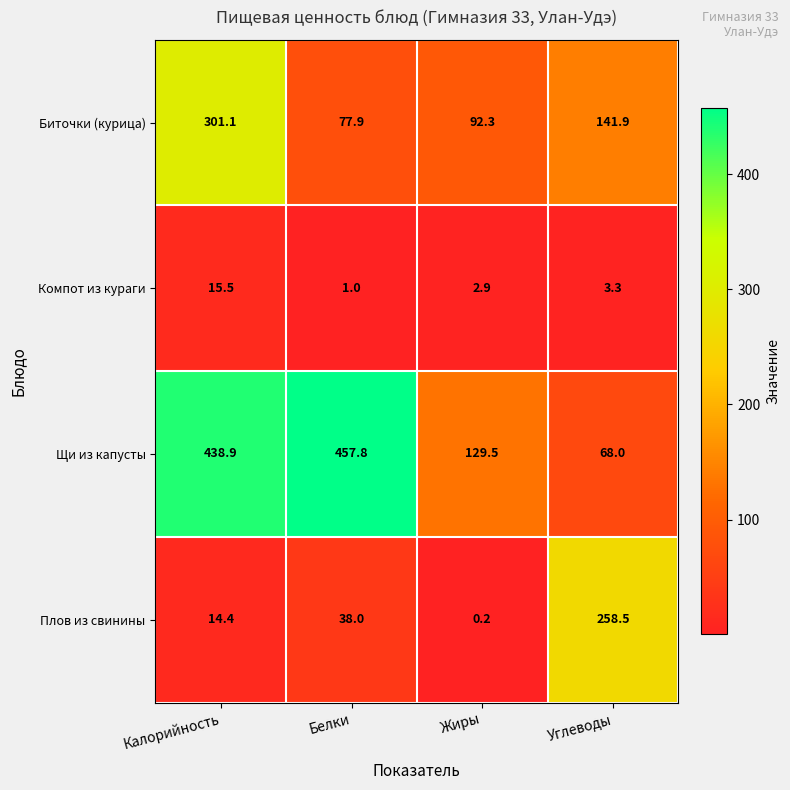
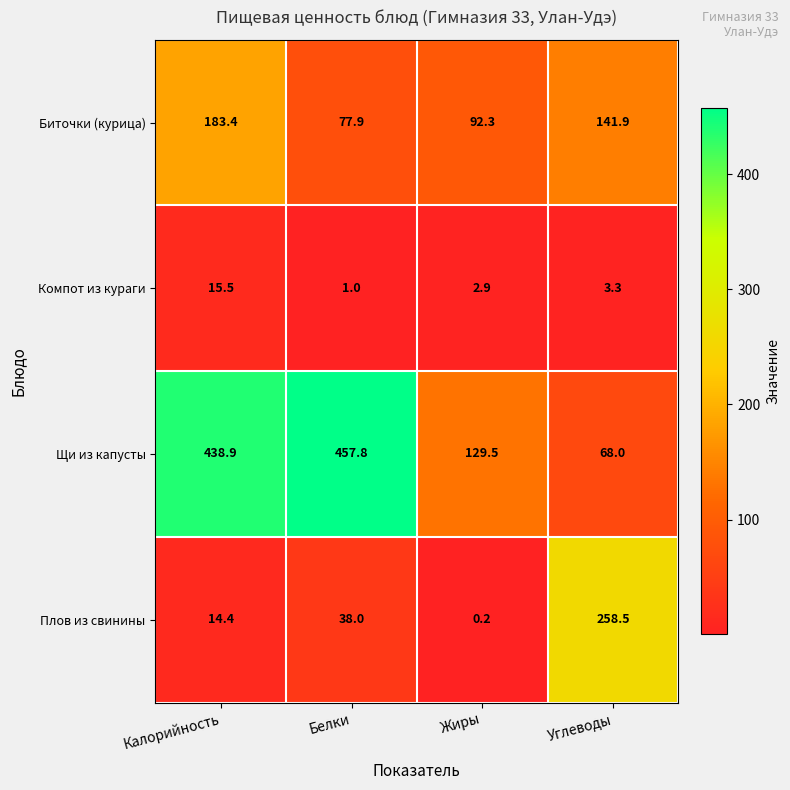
Биточки (курица), Калорийность: 301.1 -> 183.4
